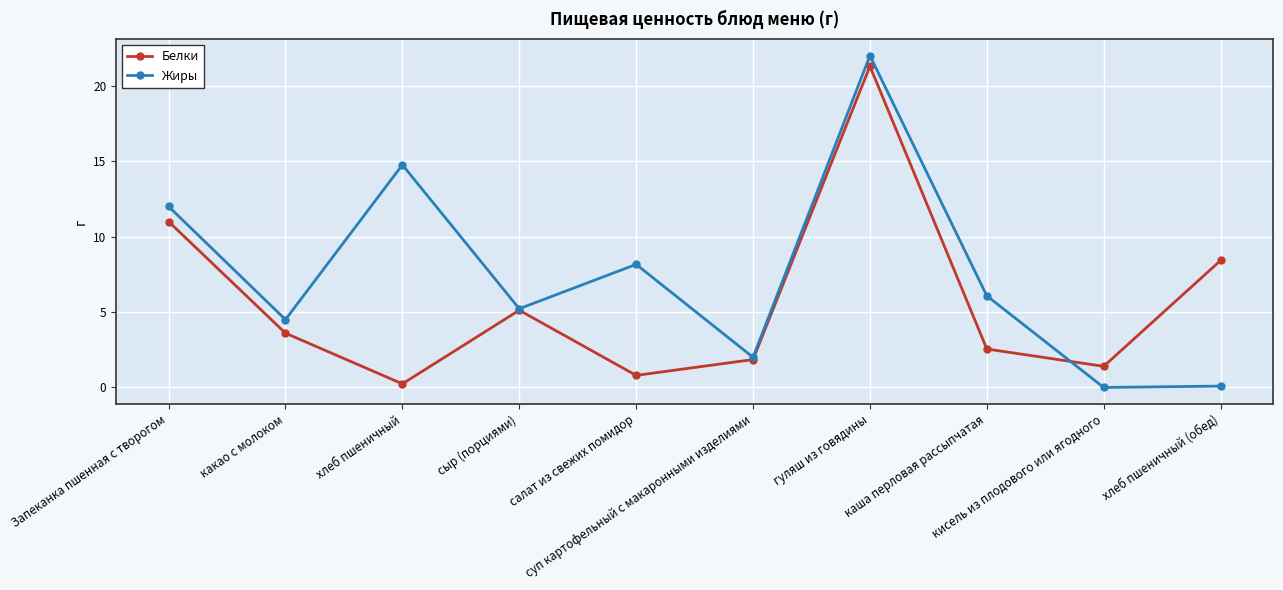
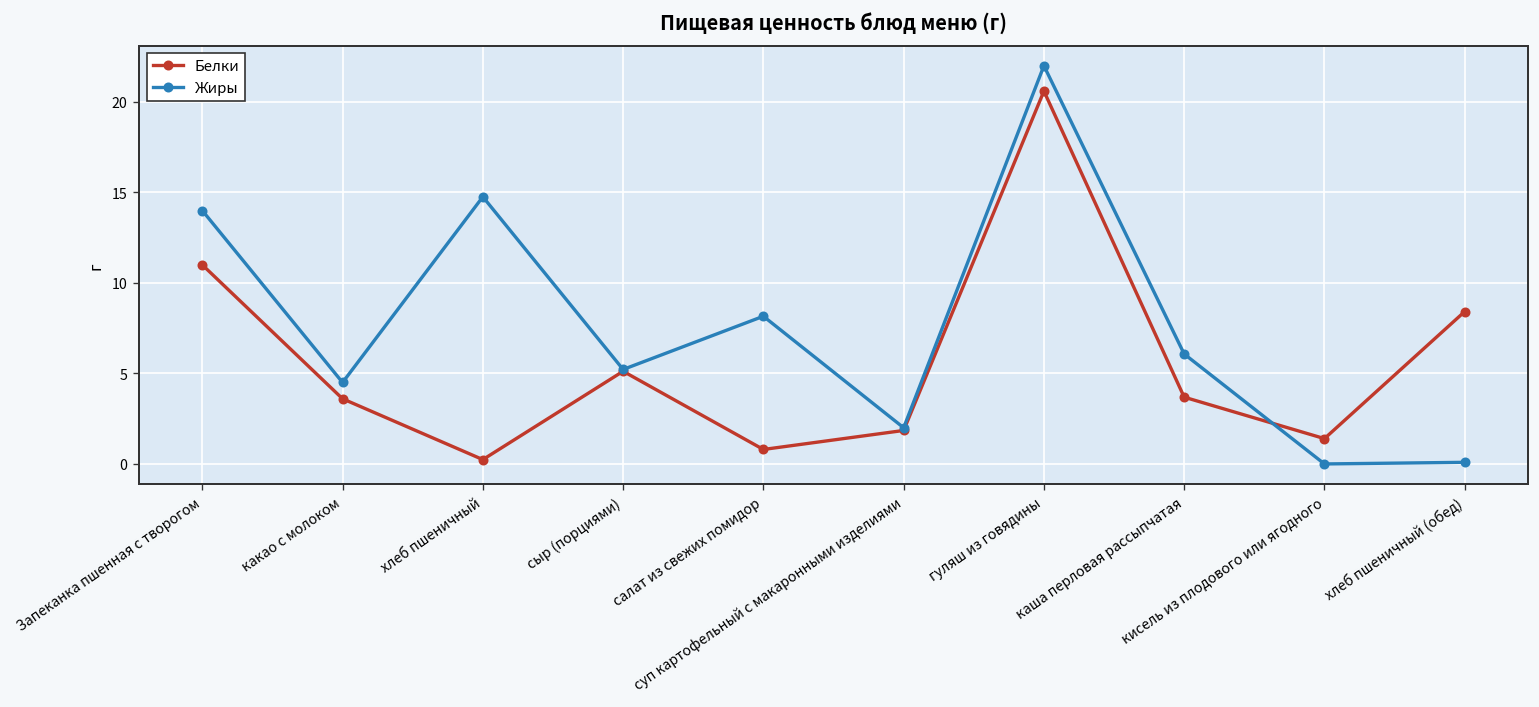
Жиры, Запеканка пшенная с творогом: 12 -> 14
Белки, гуляш из говядины: 21.3 -> 20.6
Белки, каша перловая рассыпчатая: 2.6 -> 3.7
